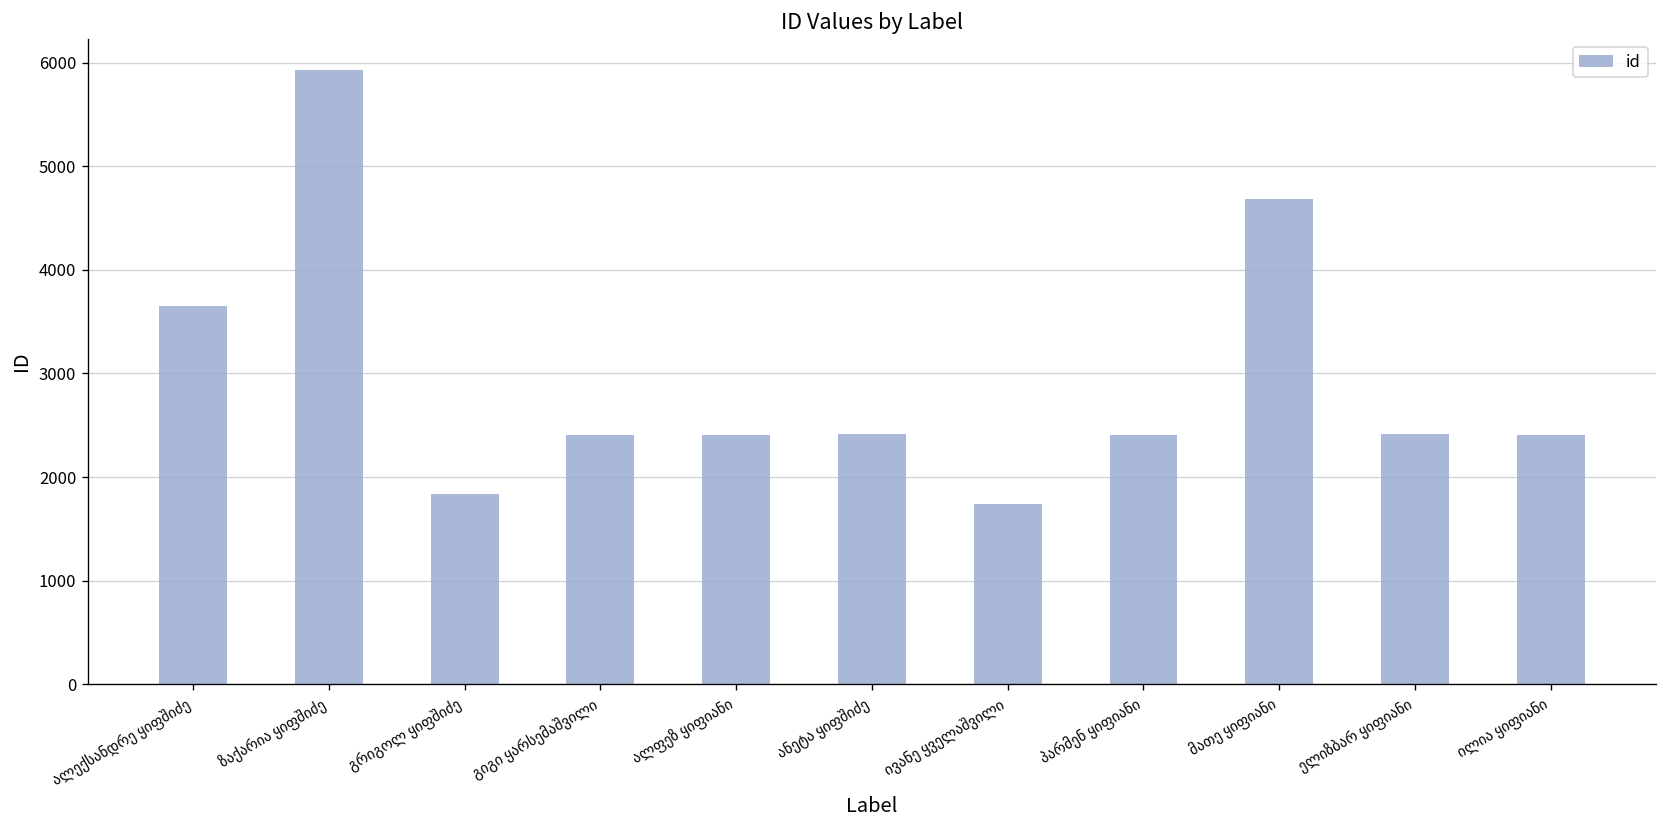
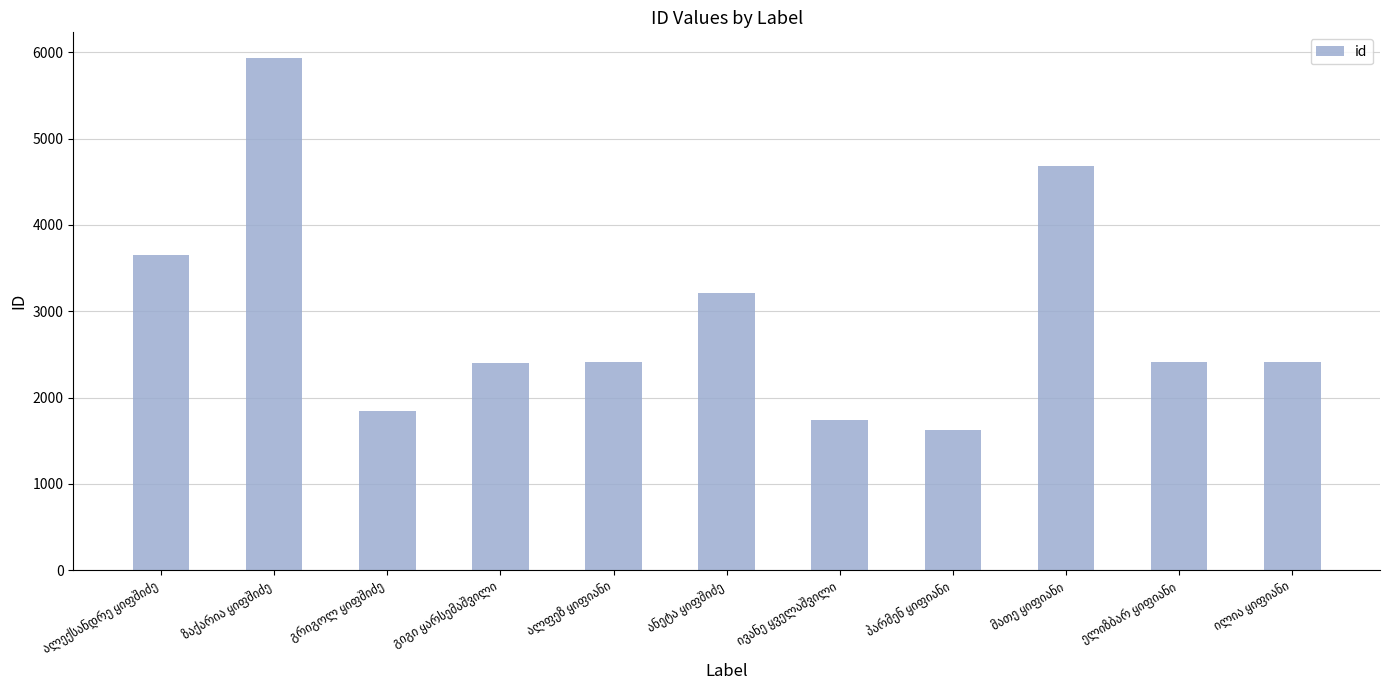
ანეტა ყიფშიძე: 2400 -> 3200
პარმენ ყიფიანი: 2400 -> 1600
